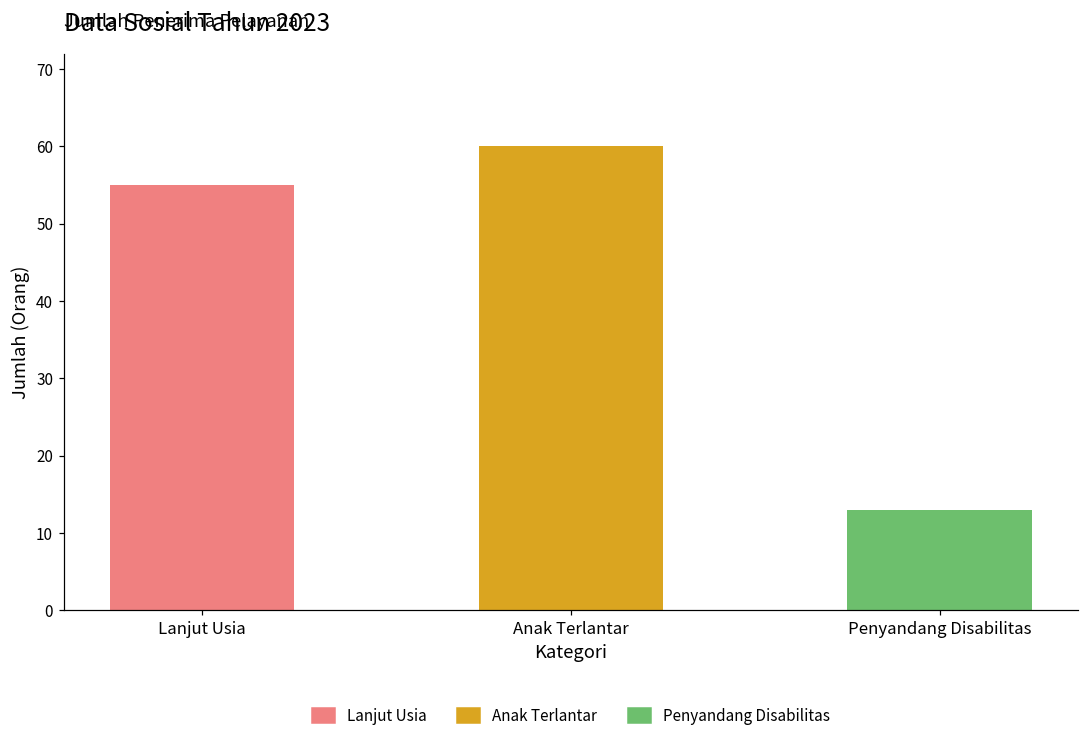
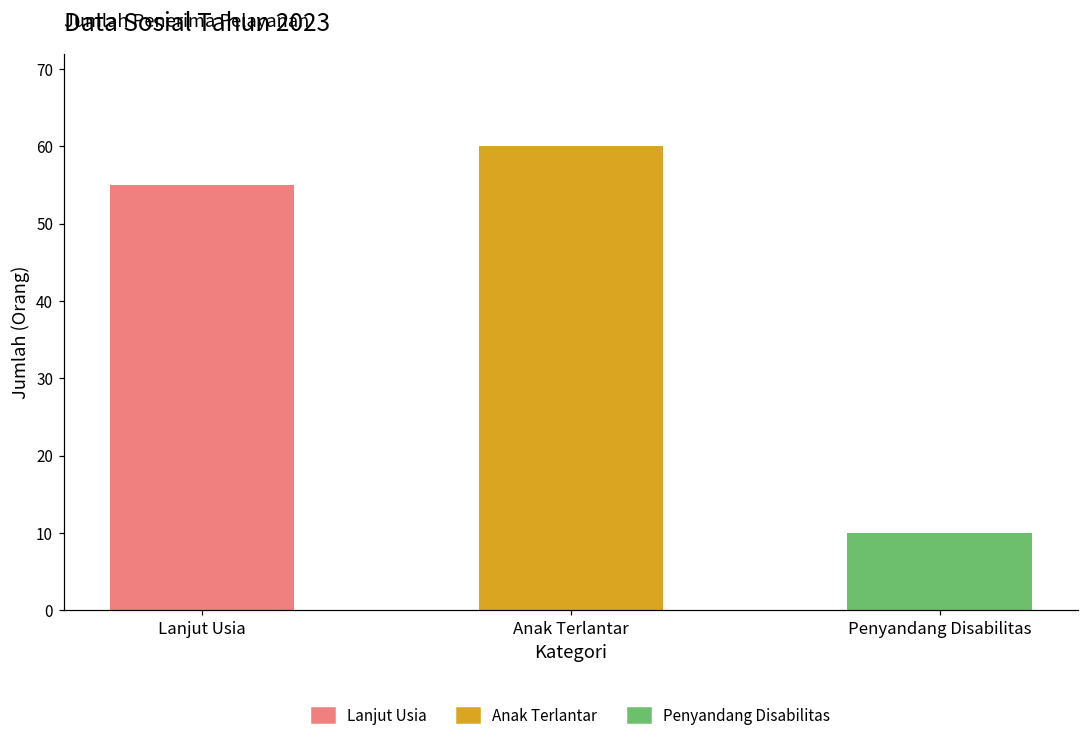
Penyandang Disabilitas: 13 -> 10
